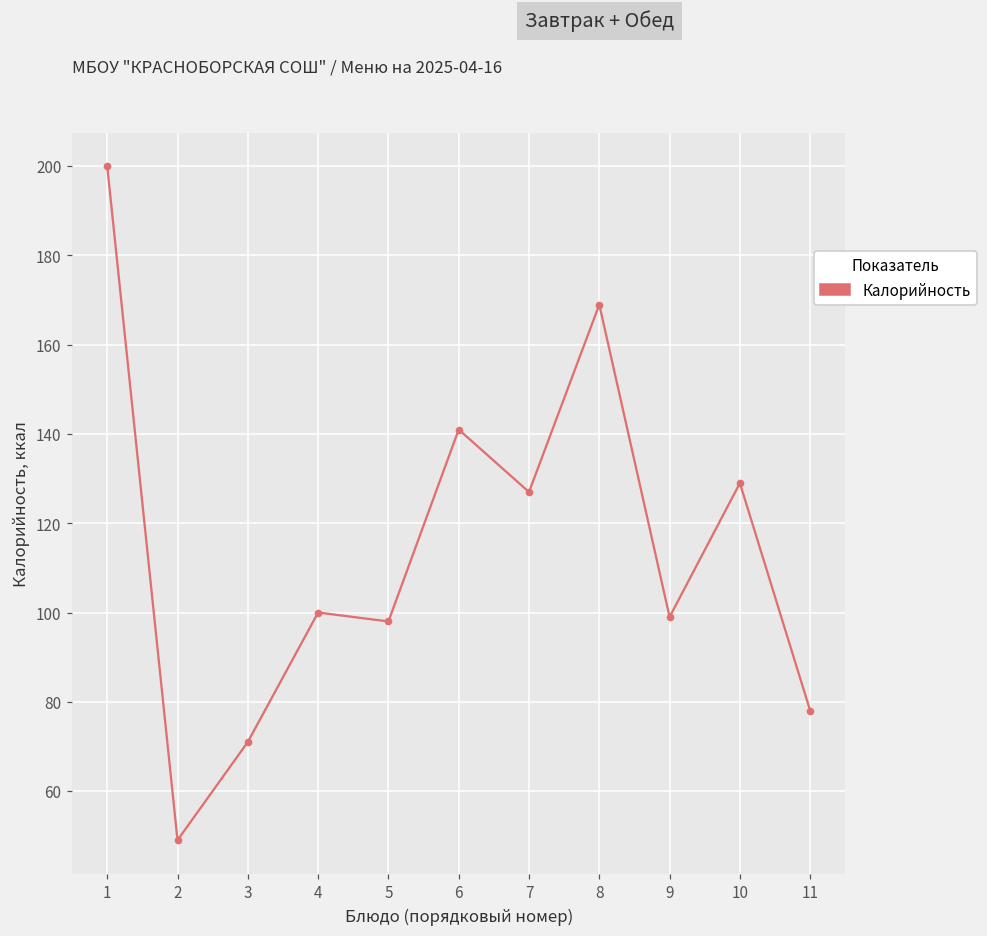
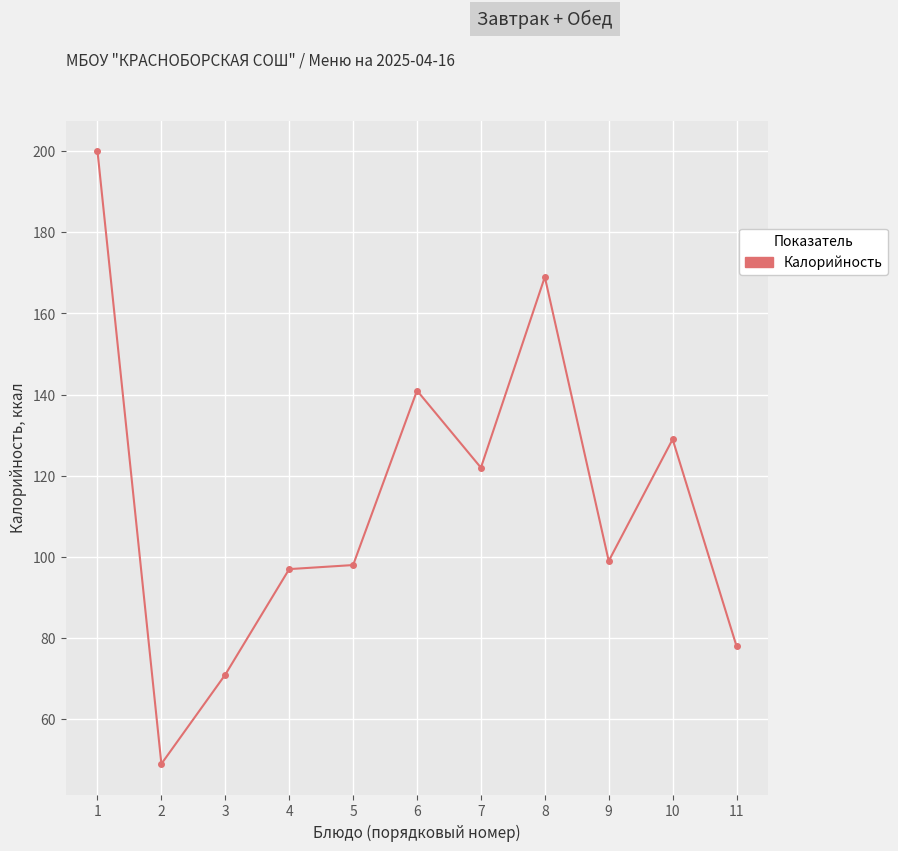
4: 100 -> 97
7: 127 -> 122
